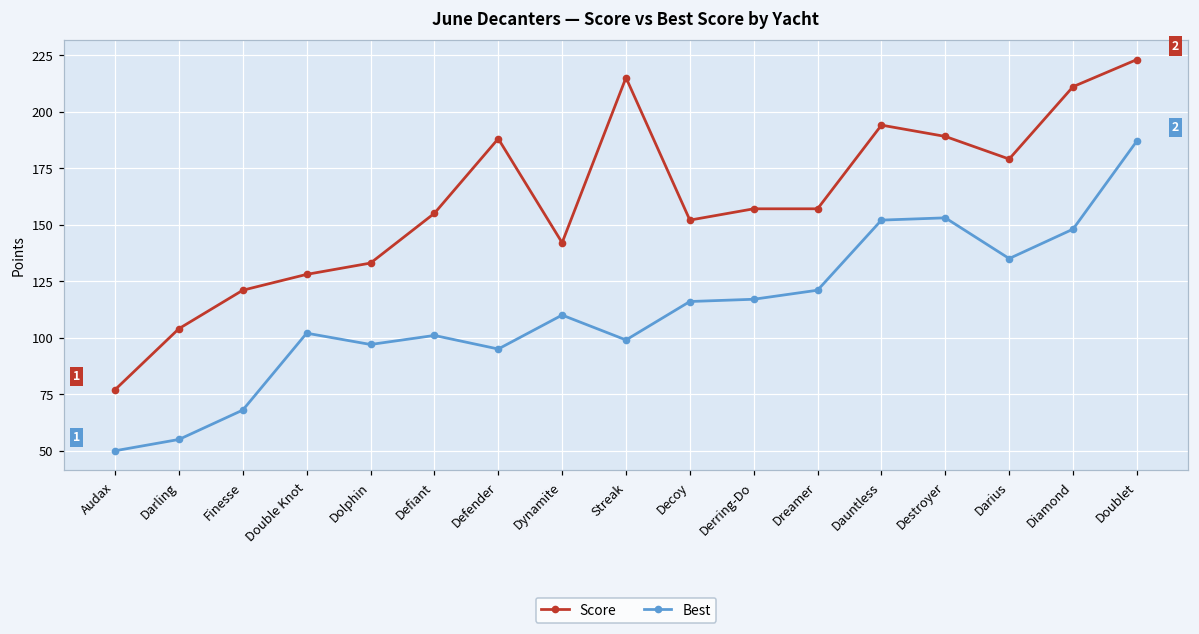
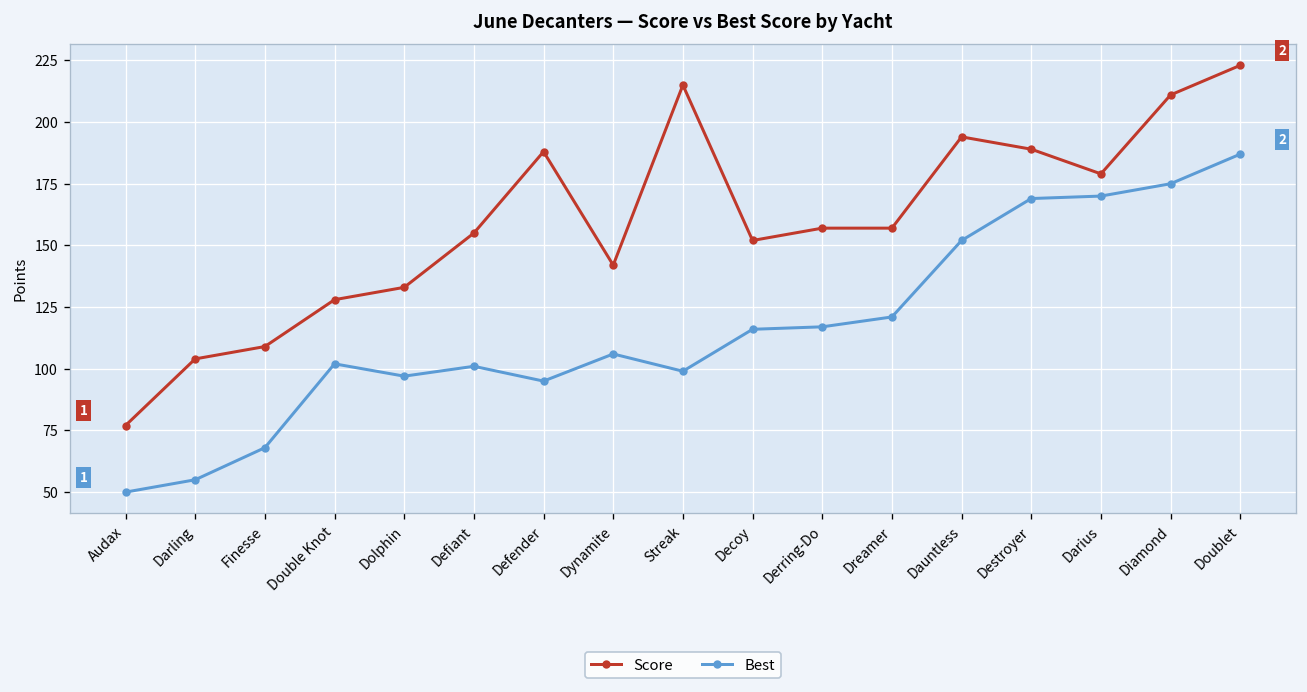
Score, Finesse: 121 -> 109
Best, Dynamite: 110 -> 106
Best, Destroyer: 153 -> 169
Best, Darius: 135 -> 170
Best, Diamond: 148 -> 175
